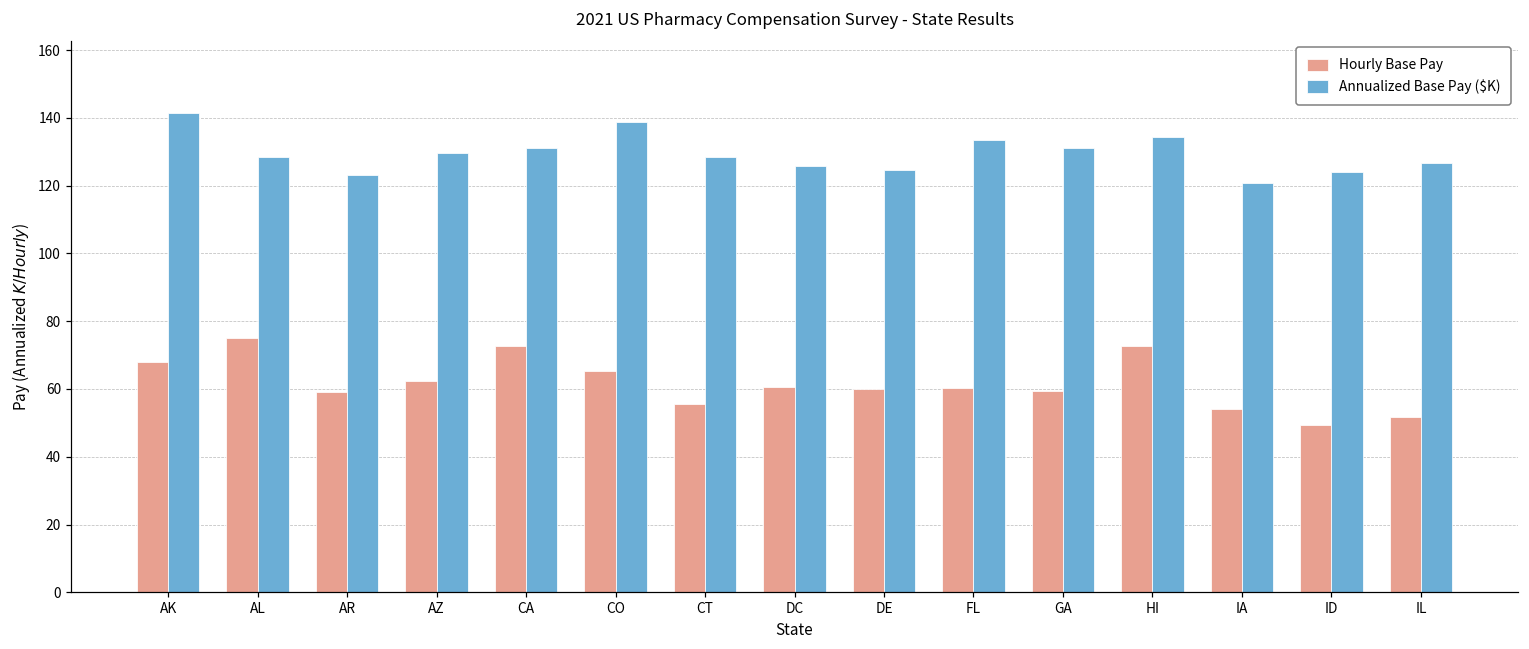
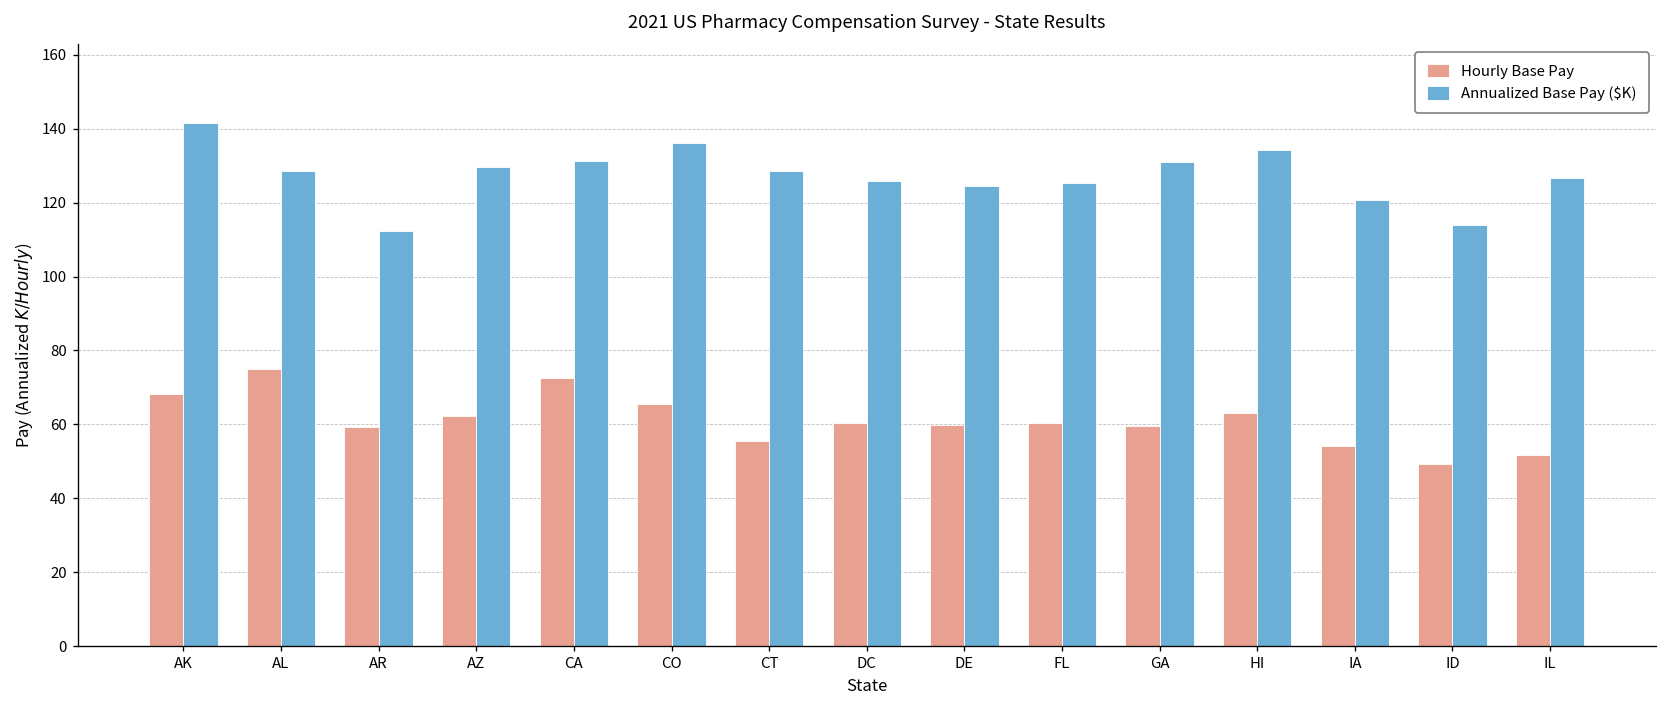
Annualized Base Pay ($K), AR: 123 -> 112
Annualized Base Pay ($K), CO: 139 -> 136
Annualized Base Pay ($K), FL: 133 -> 125
Hourly Base Pay, HI: 73 -> 63
Annualized Base Pay ($K), ID: 124 -> 114
